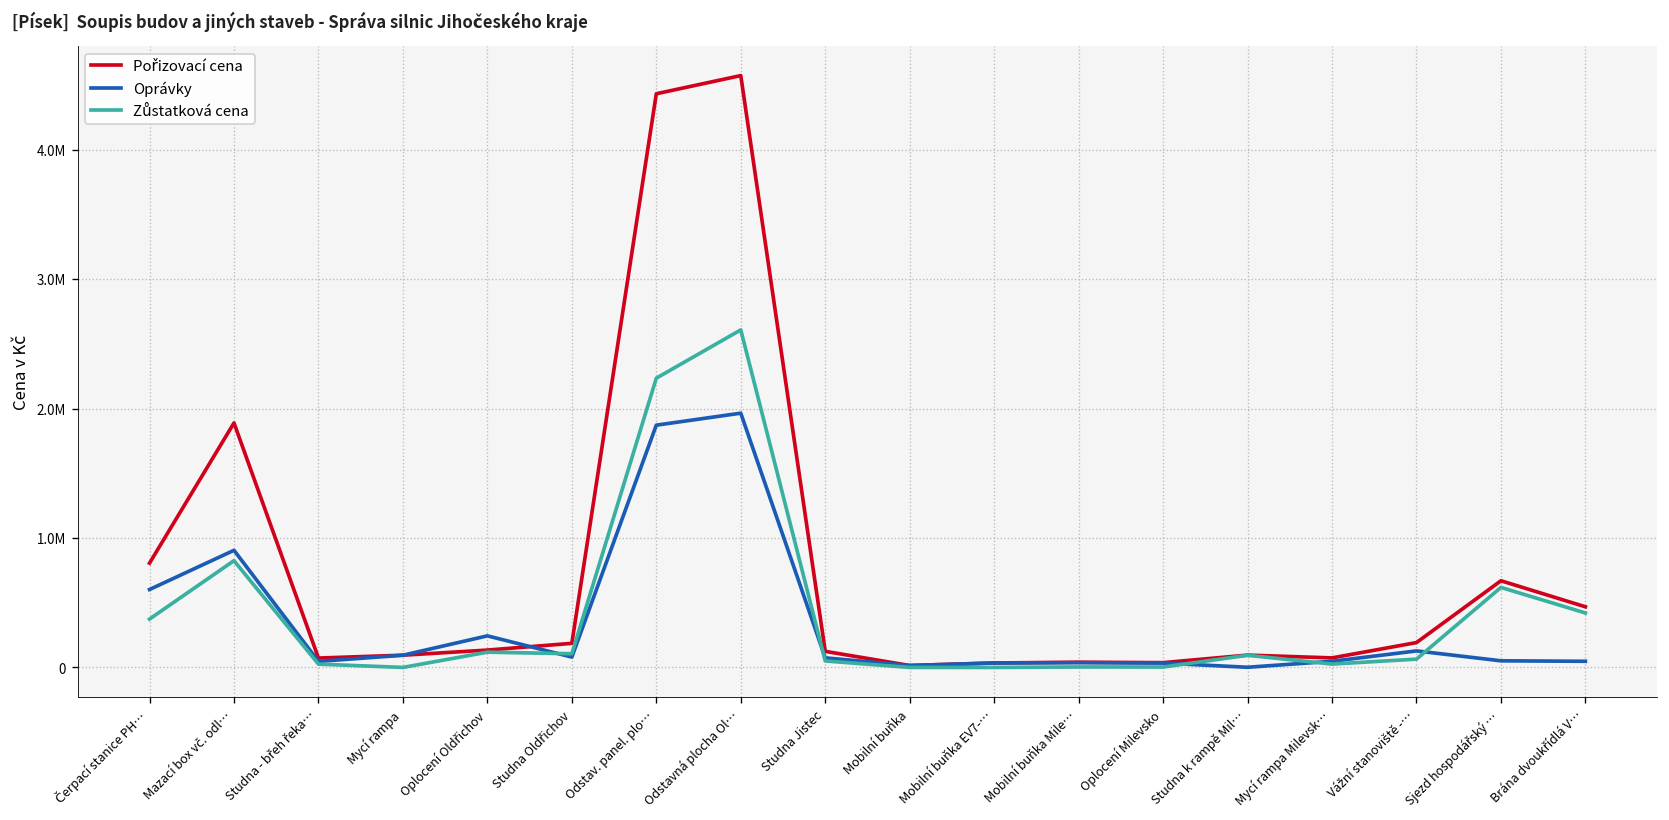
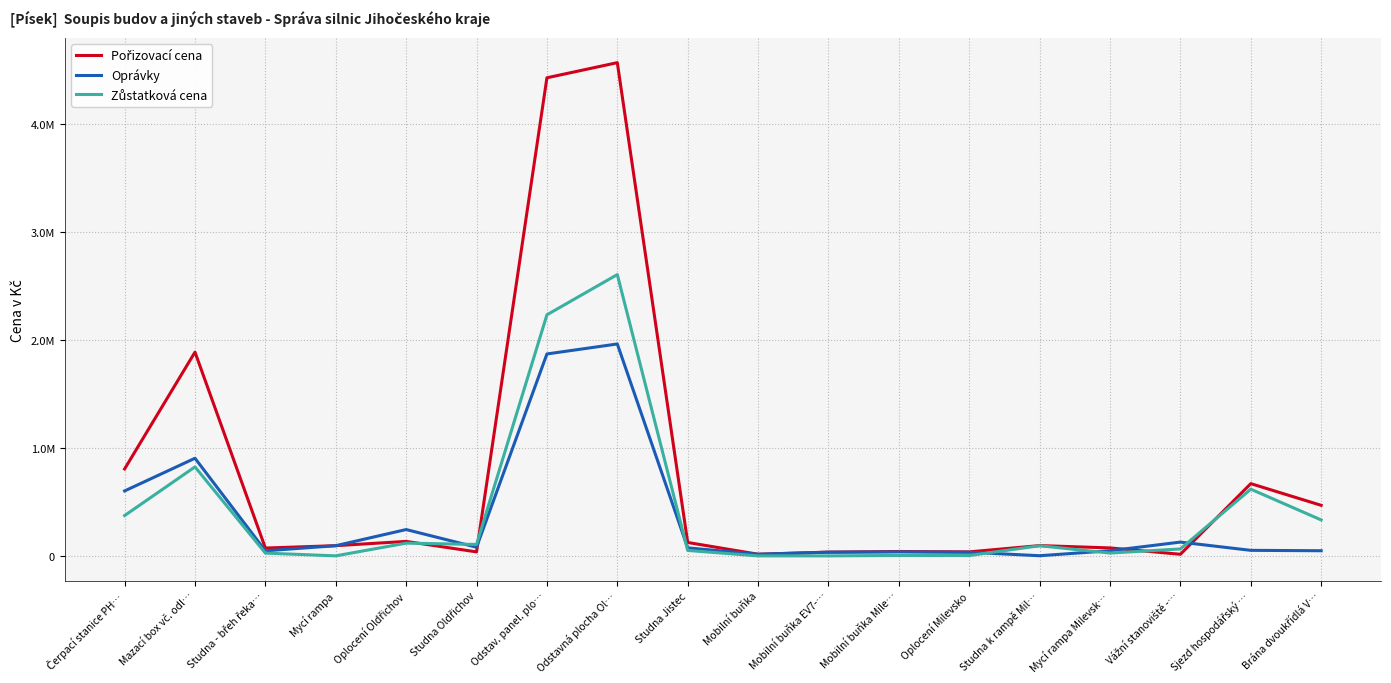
Pořizovací cena, Studna Oldřichov: 190000 -> 40000
Pořizovací cena, Vážní stanoviště -…: 190000 -> 10000
Zůstatková cena, Brána dvoukřídlá V…: 420000 -> 330000
